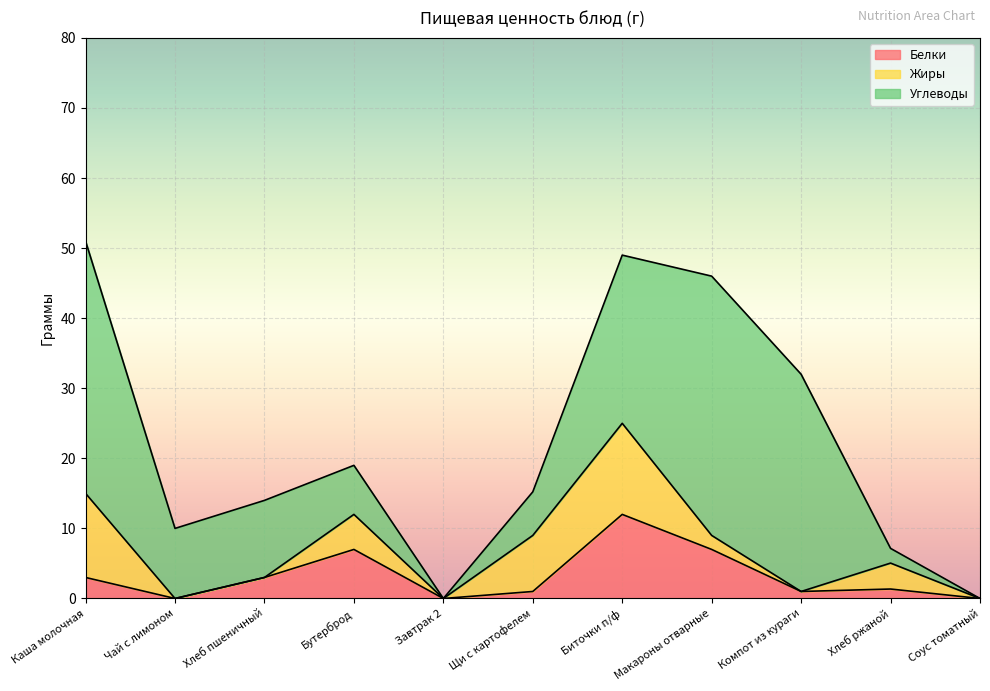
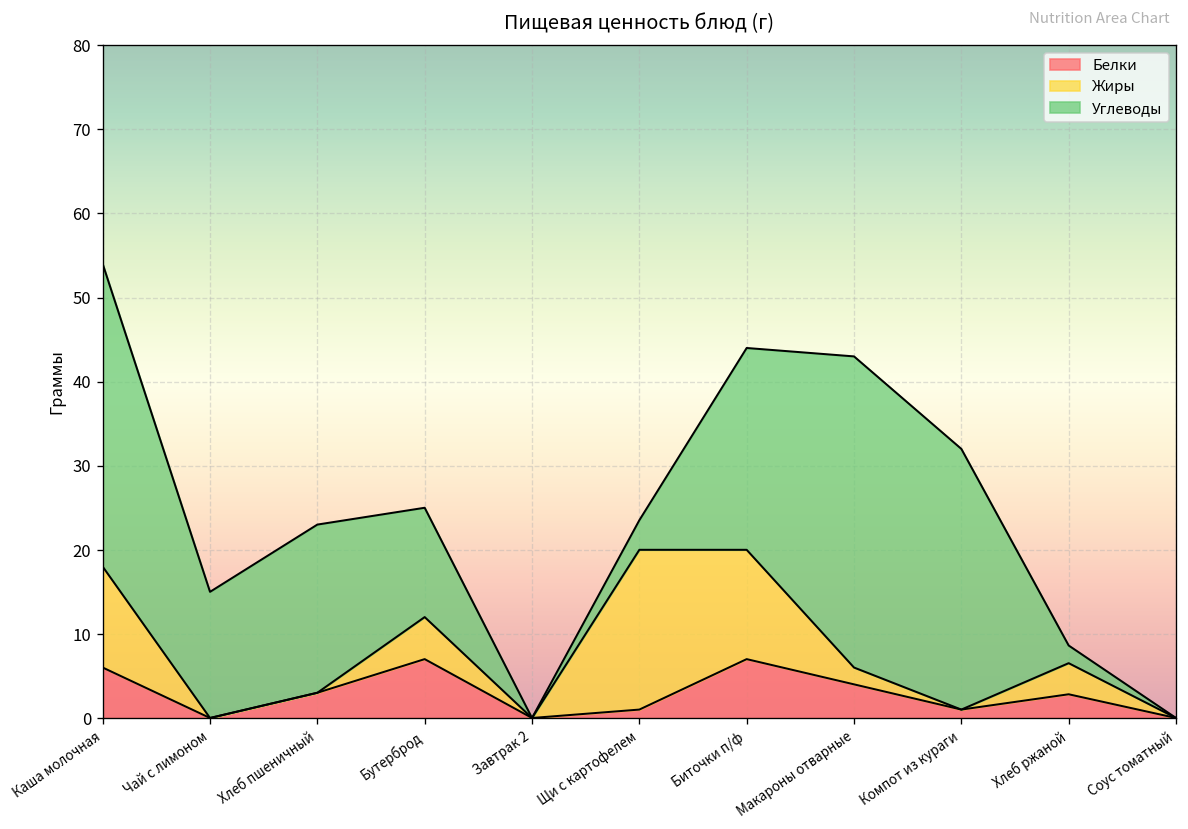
Белки, Каша молочная: 3 -> 6
Углеводы, Чай с лимоном: 10 -> 15
Углеводы, Хлеб пшеничный: 11 -> 20
Углеводы, Бутерброд: 7 -> 13
Жиры, Щи с картофелем: 8 -> 19
Углеводы, Щи с картофелем: 6 -> 4
Белки, Биточки п/ф: 12 -> 7
Белки, Макароны отварные: 7 -> 4
Белки, Хлеб ржаной: 1 -> 3
